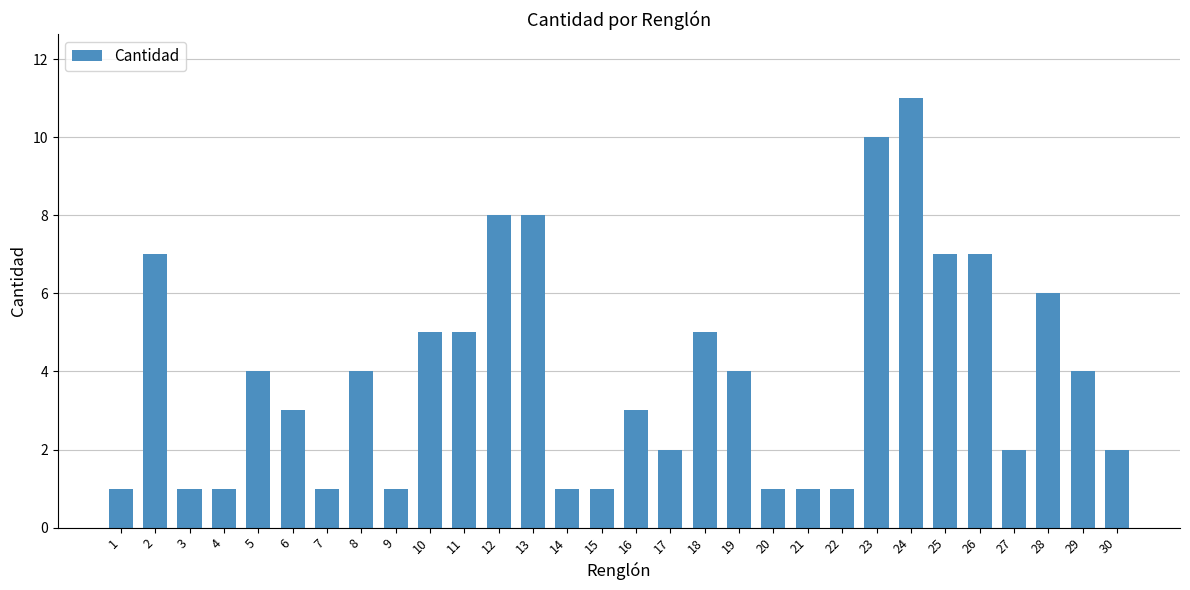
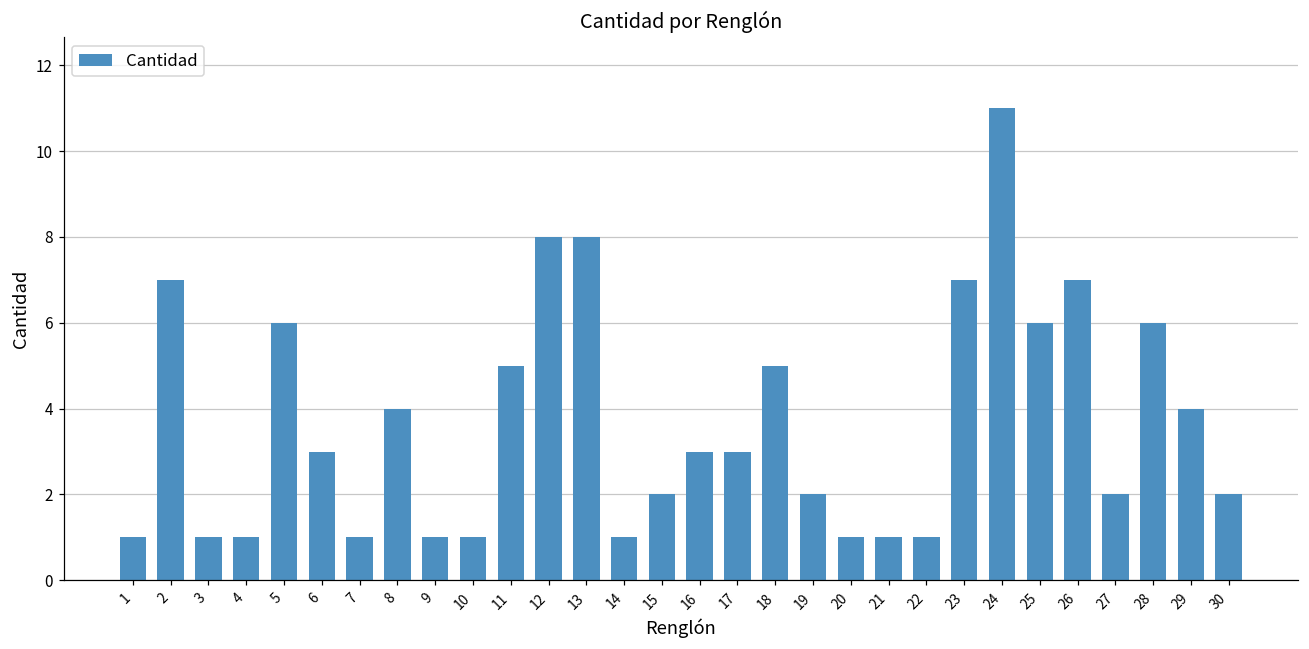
5: 4 -> 6
10: 5 -> 1
15: 1 -> 2
17: 2 -> 3
19: 4 -> 2
23: 10 -> 7
25: 7 -> 6
